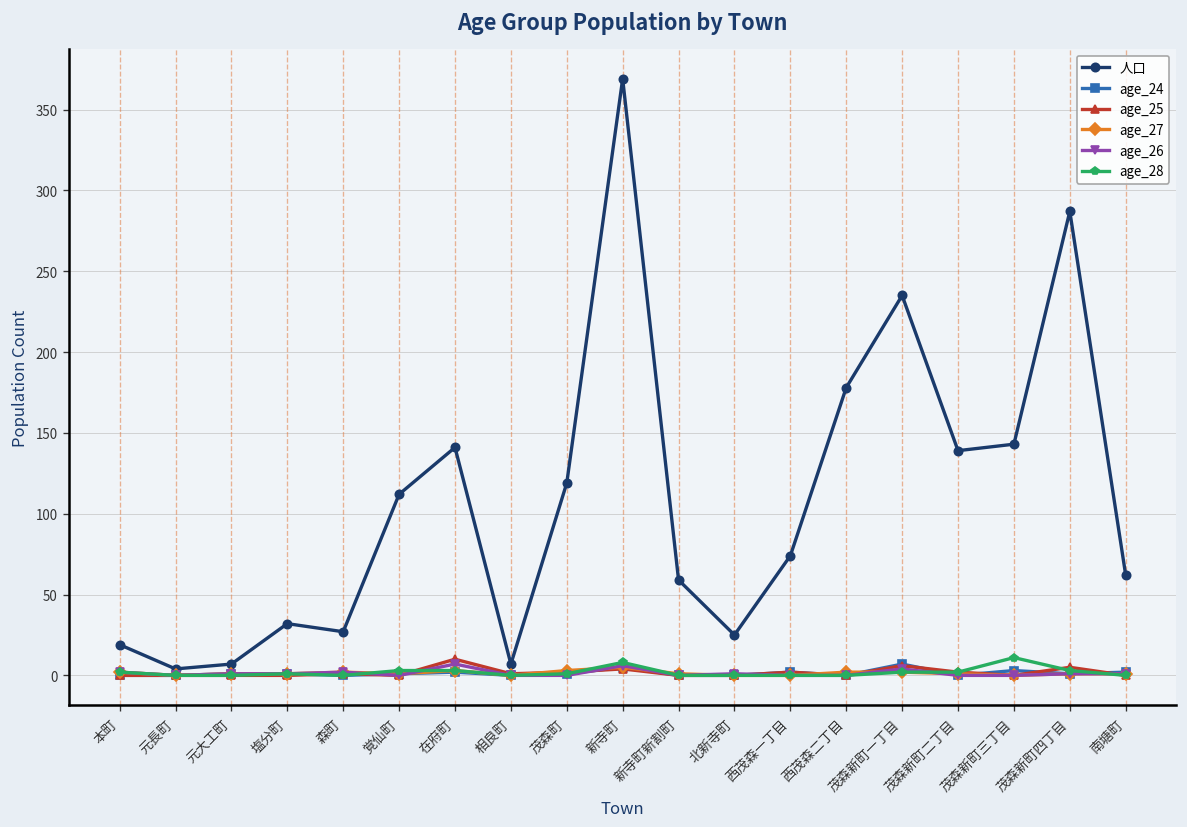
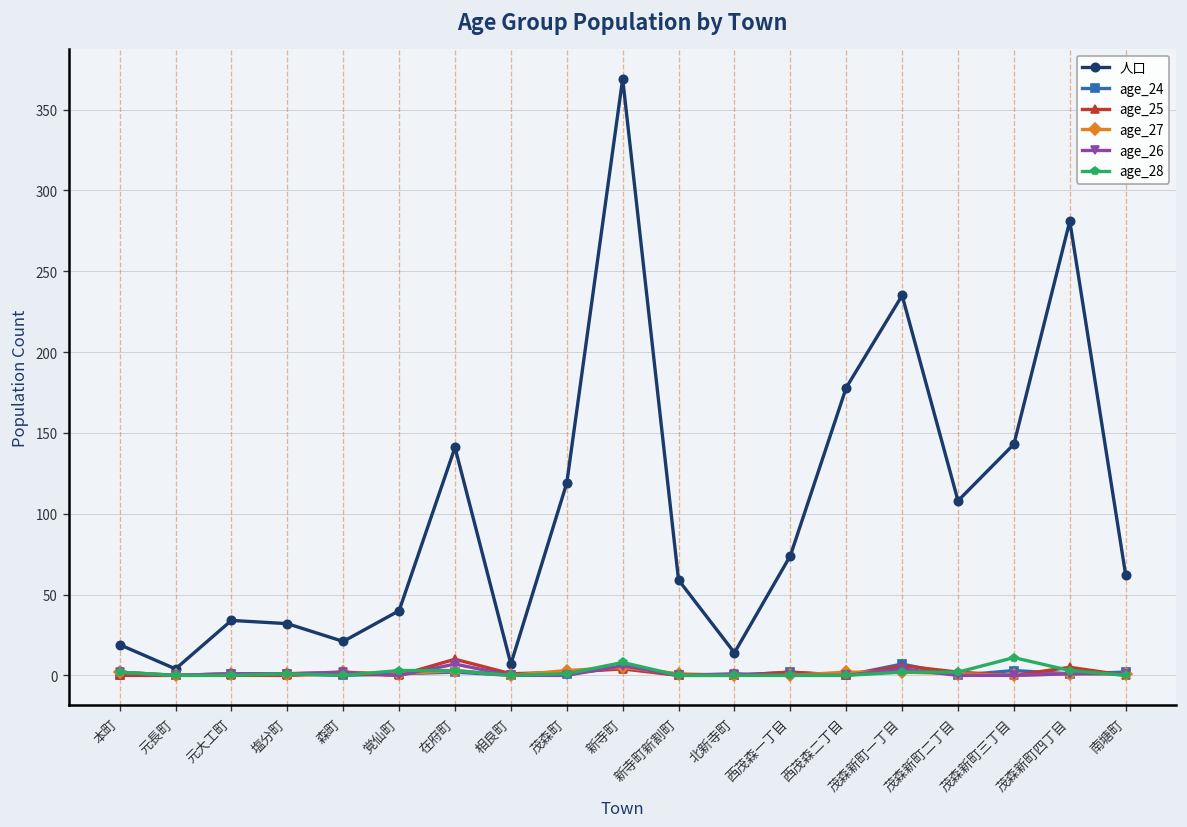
人口, 元大工町: 7 -> 34
人口, 森町: 27 -> 21
人口, 覚仙町: 112 -> 40
人口, 北新寺町: 25 -> 14
人口, 茂森新町二丁目: 139 -> 108
人口, 茂森新町四丁目: 287 -> 281
